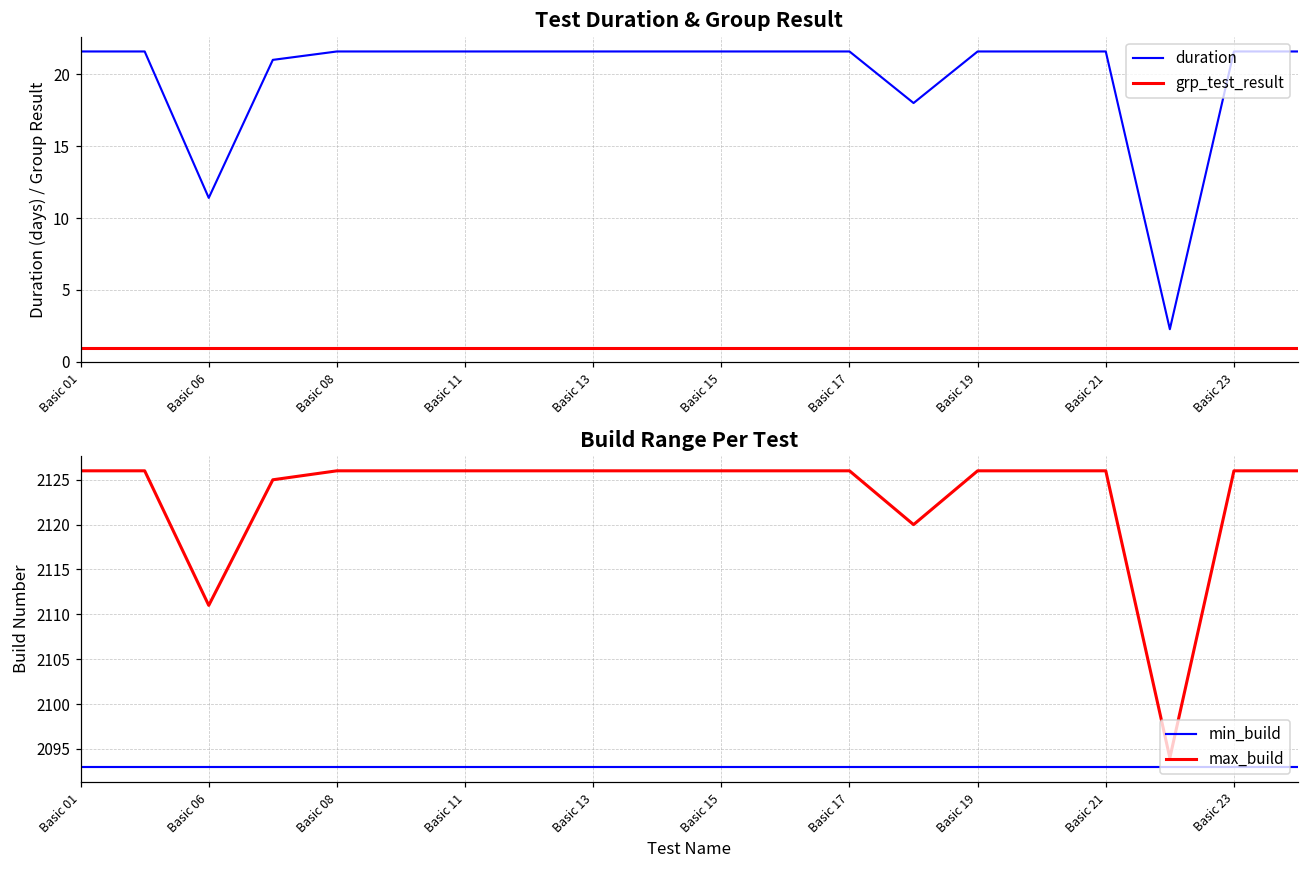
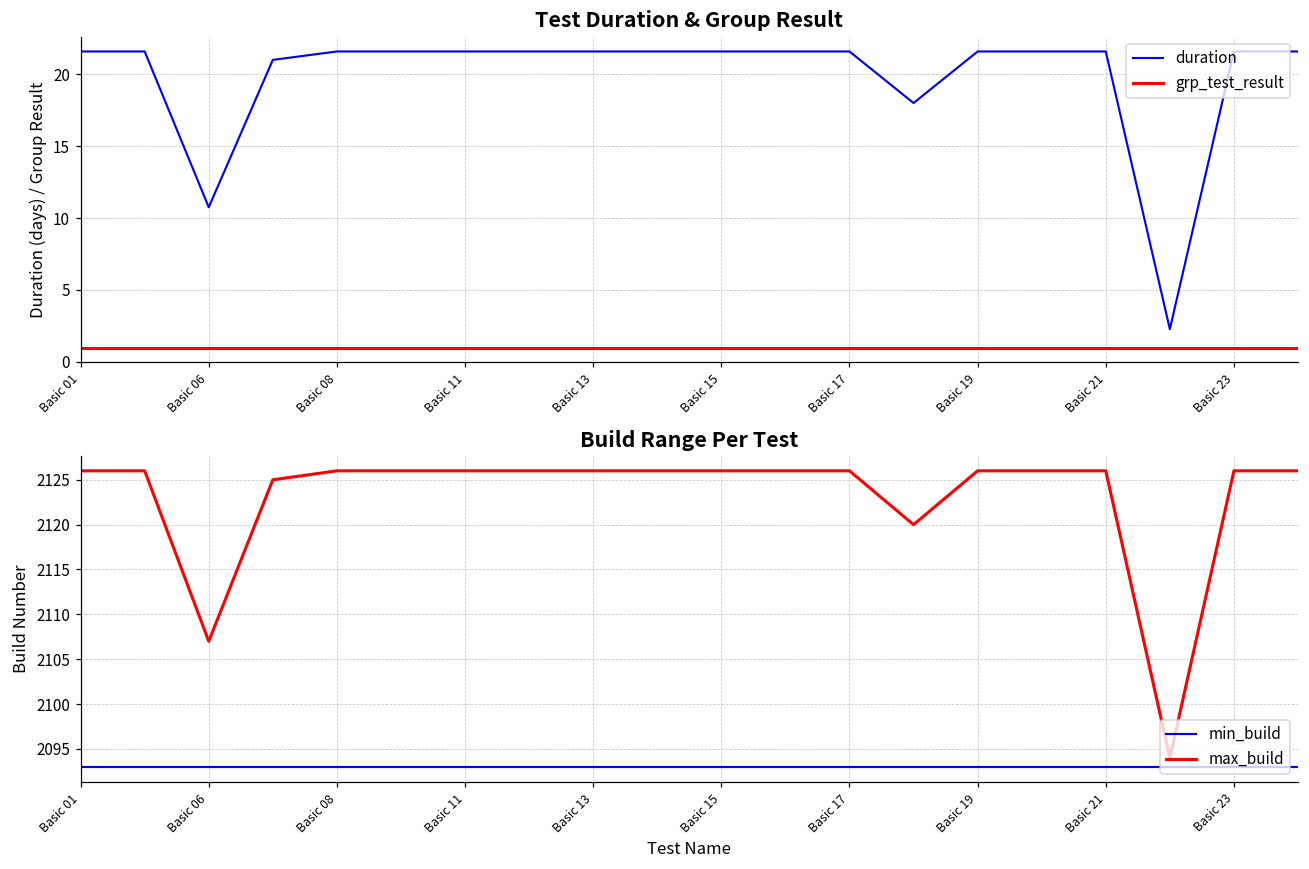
Test Duration & Group Result, duration, Basic 06: 11.4 -> 10.8
Build Range Per Test, max_build, Basic 06: 2111 -> 2107
